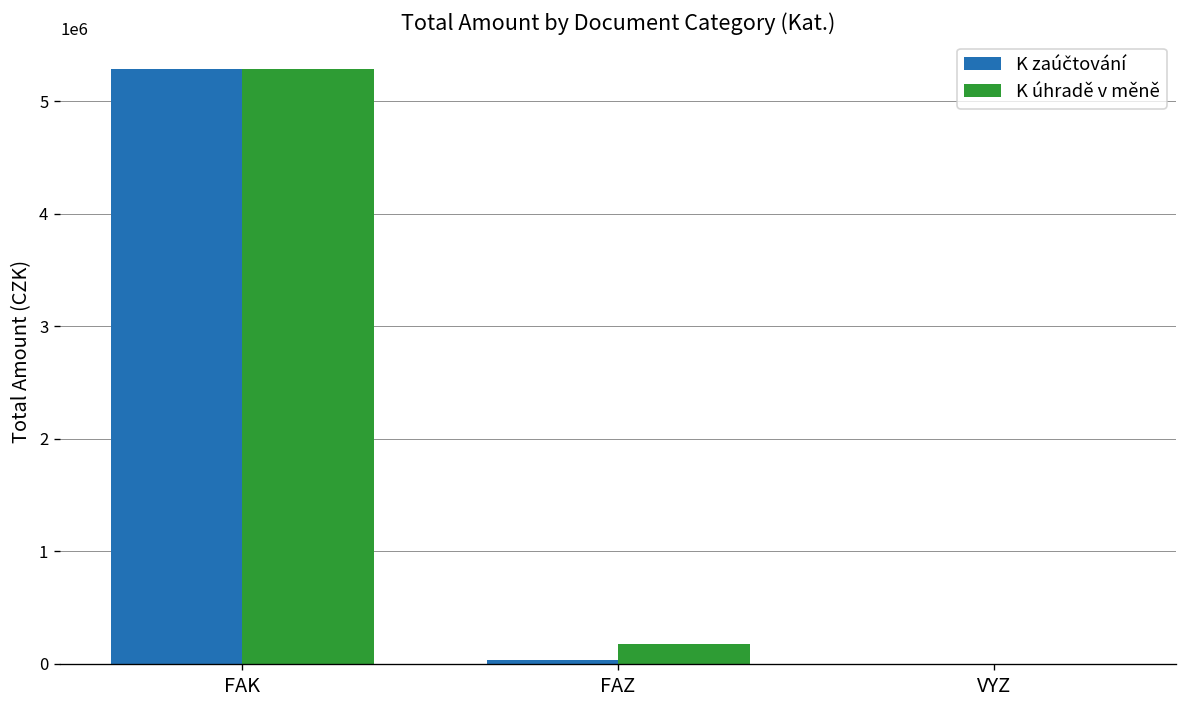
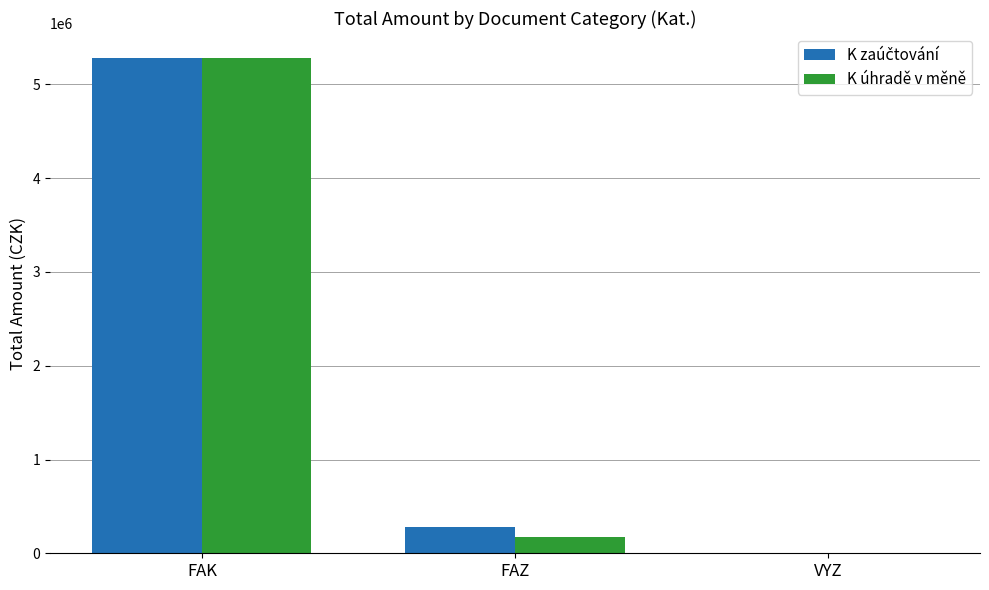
K zaúčtování, FAZ: 0 -> 300000
